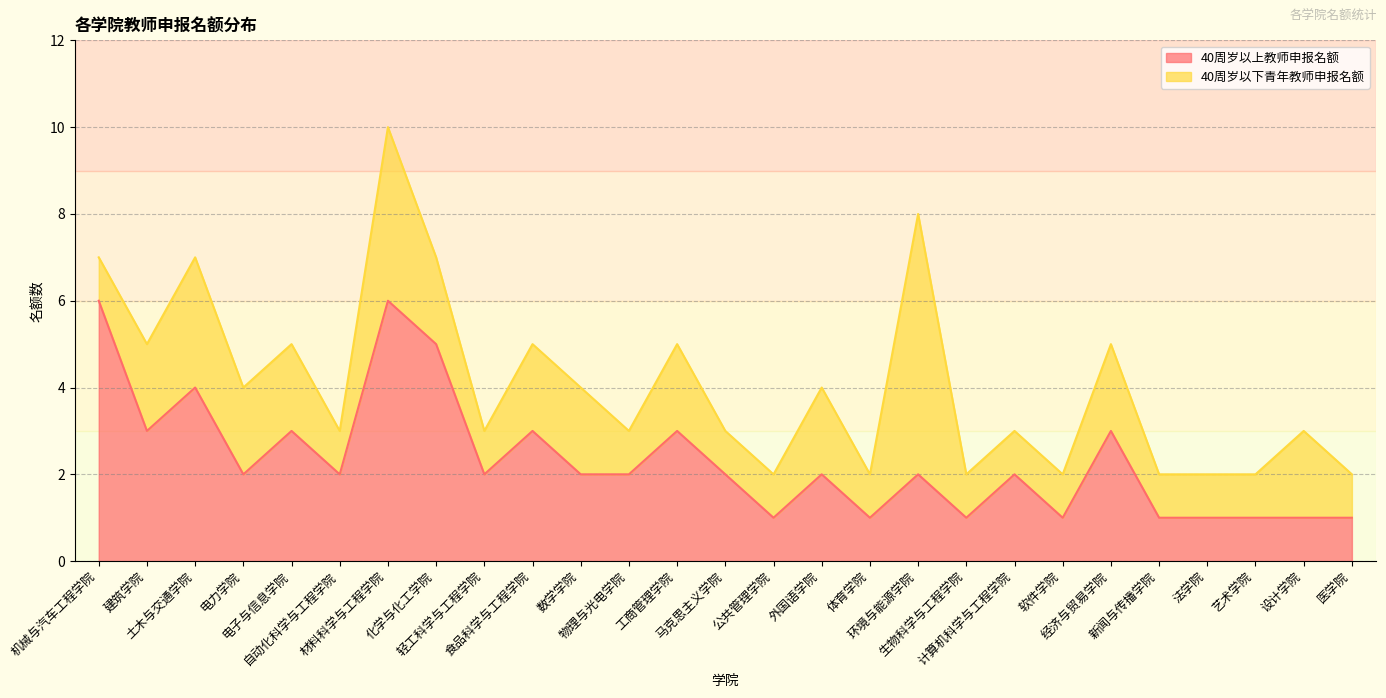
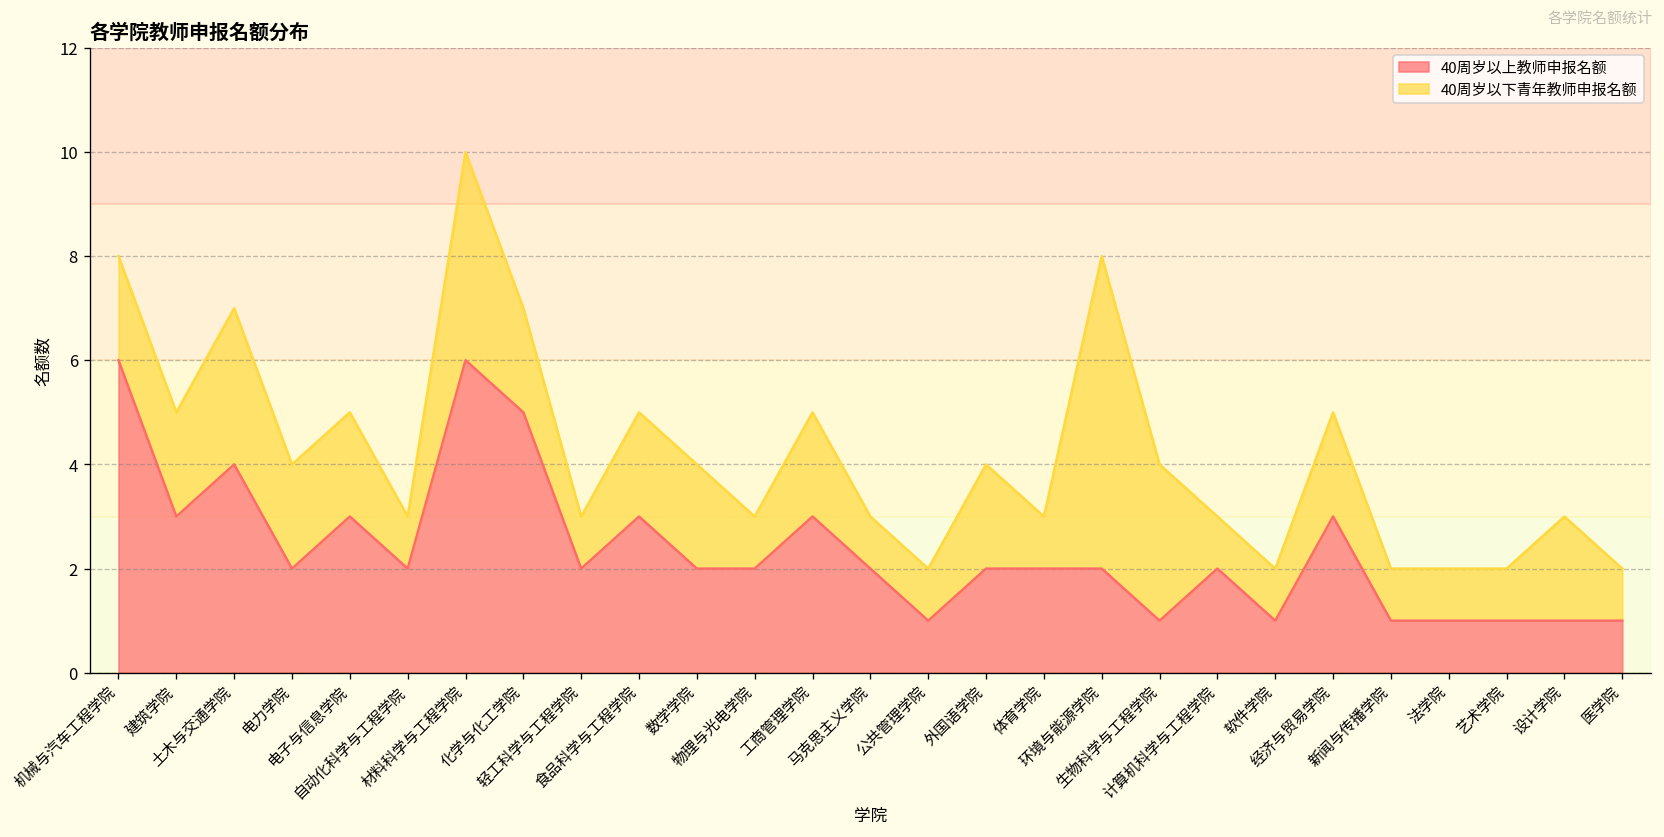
40周岁以下青年教师申报名额, 机械与汽车工程学院: 1 -> 2
40周岁以上教师申报名额, 体育学院: 1 -> 2
40周岁以下青年教师申报名额, 生物科学与工程学院: 1 -> 3
